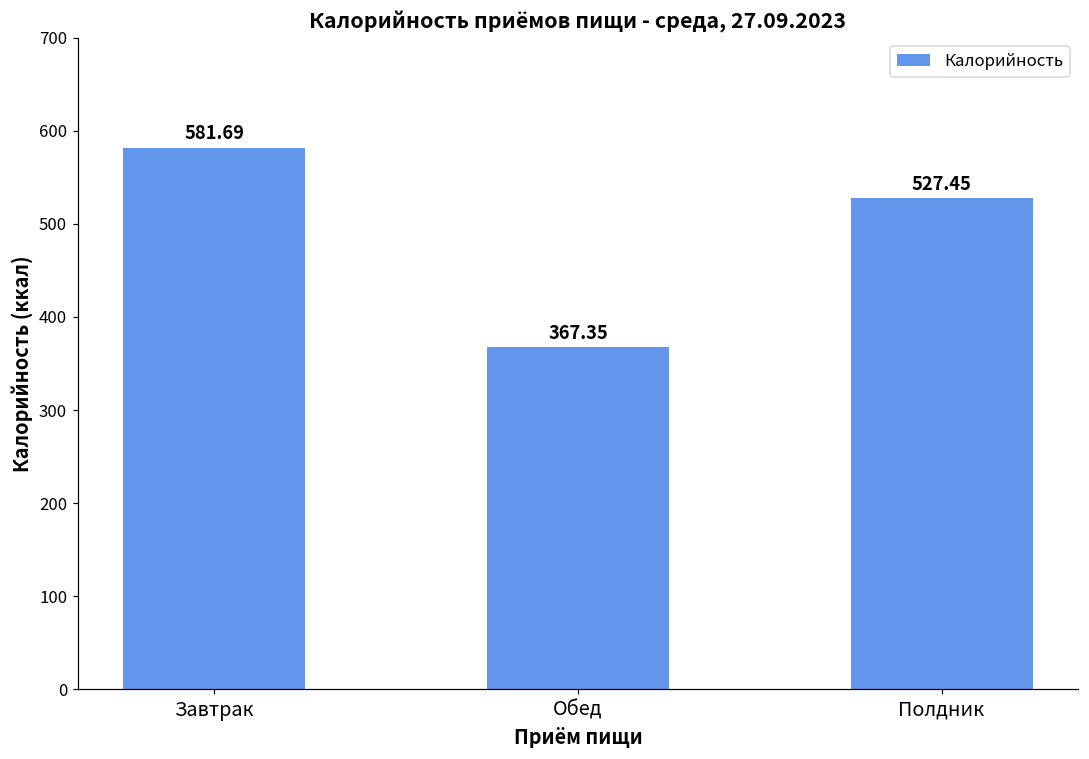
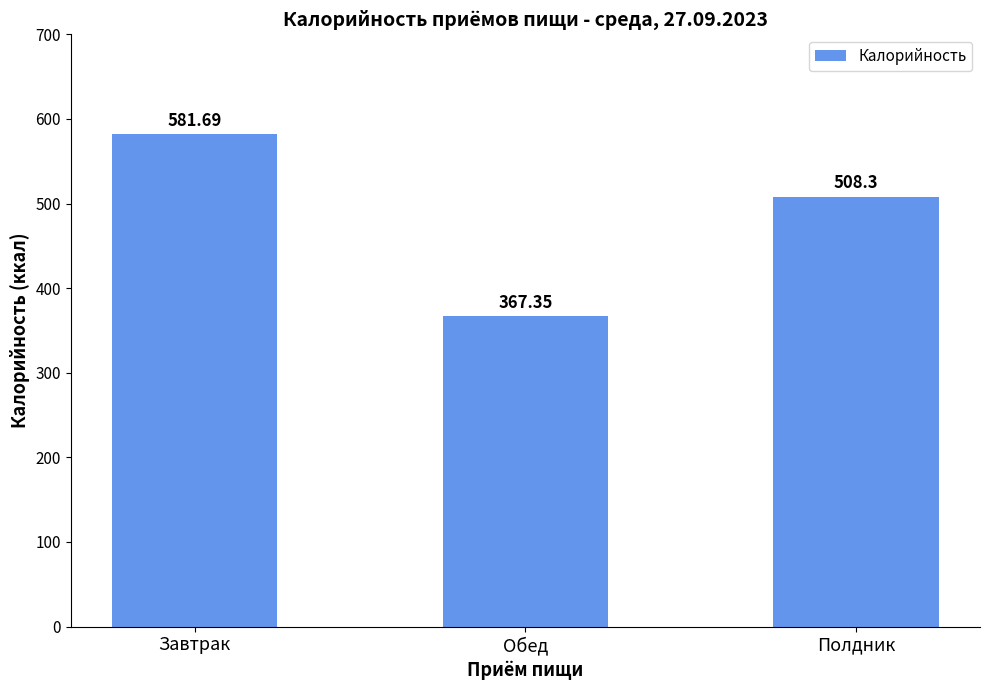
Полдник: 527.45 -> 508.3
